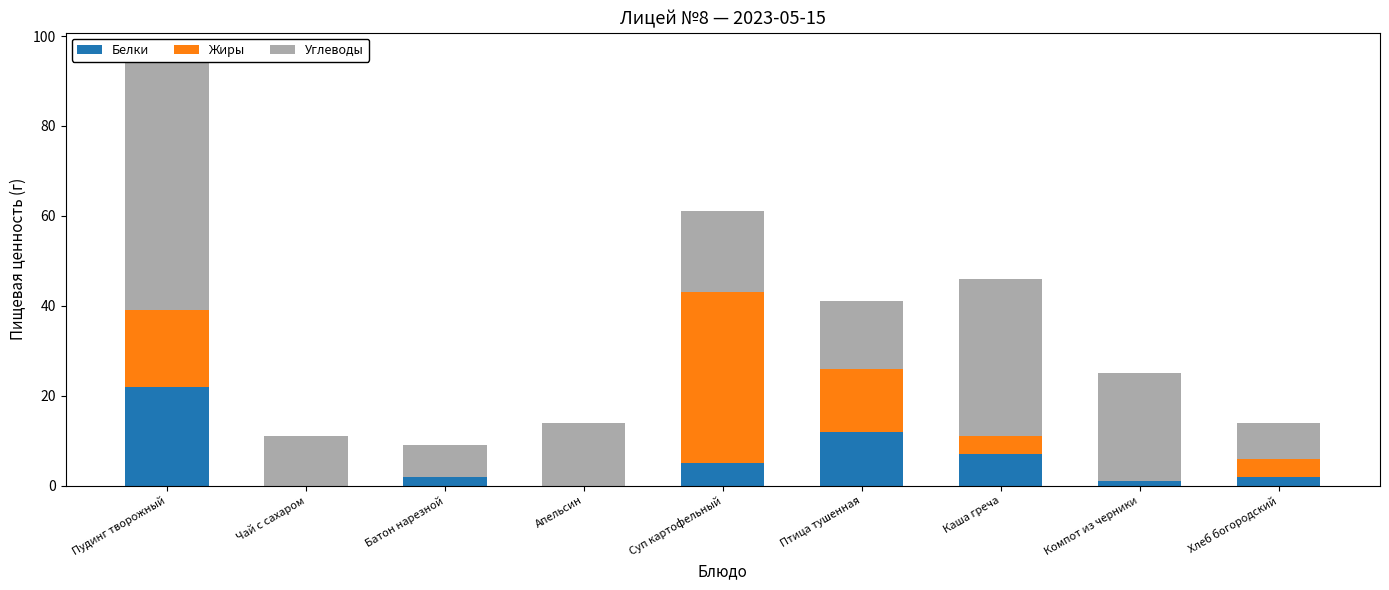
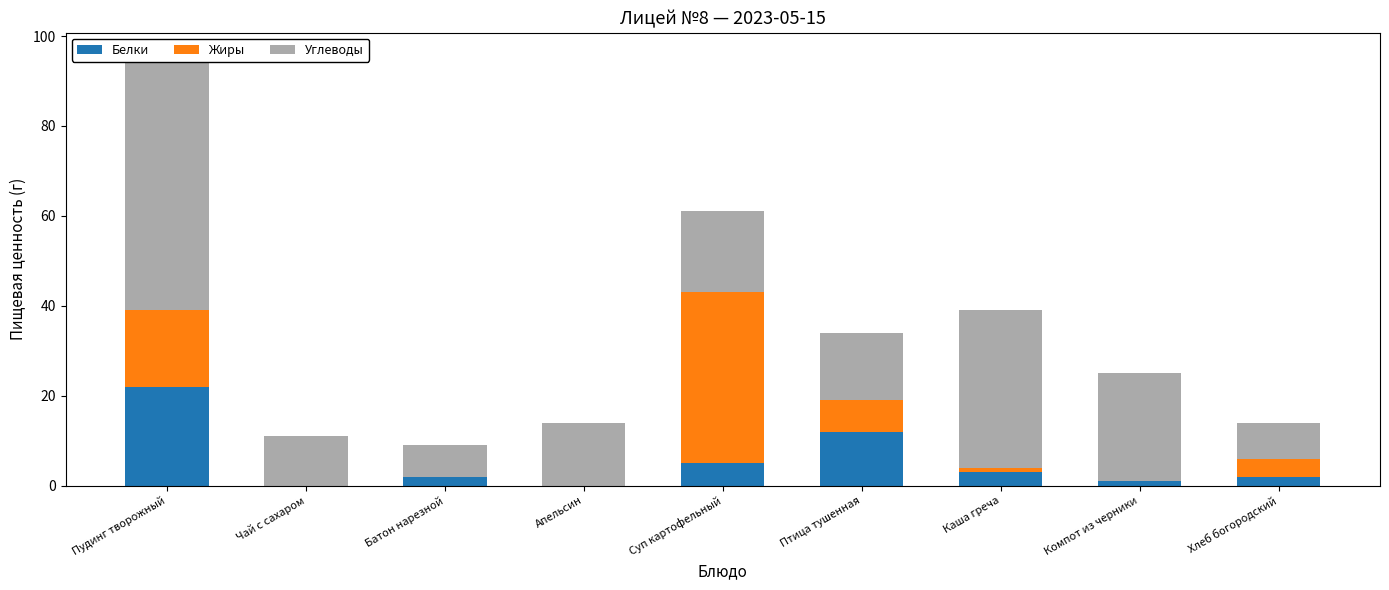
Жиры, Птица тушенная: 14 -> 7
Белки, Каша греча: 7 -> 3
Жиры, Каша греча: 4 -> 1
